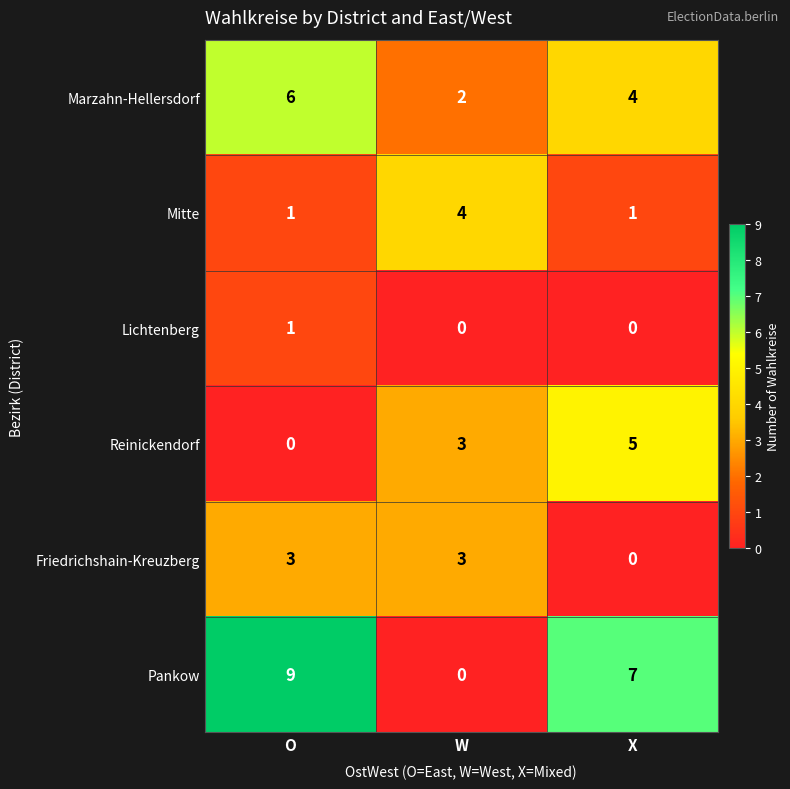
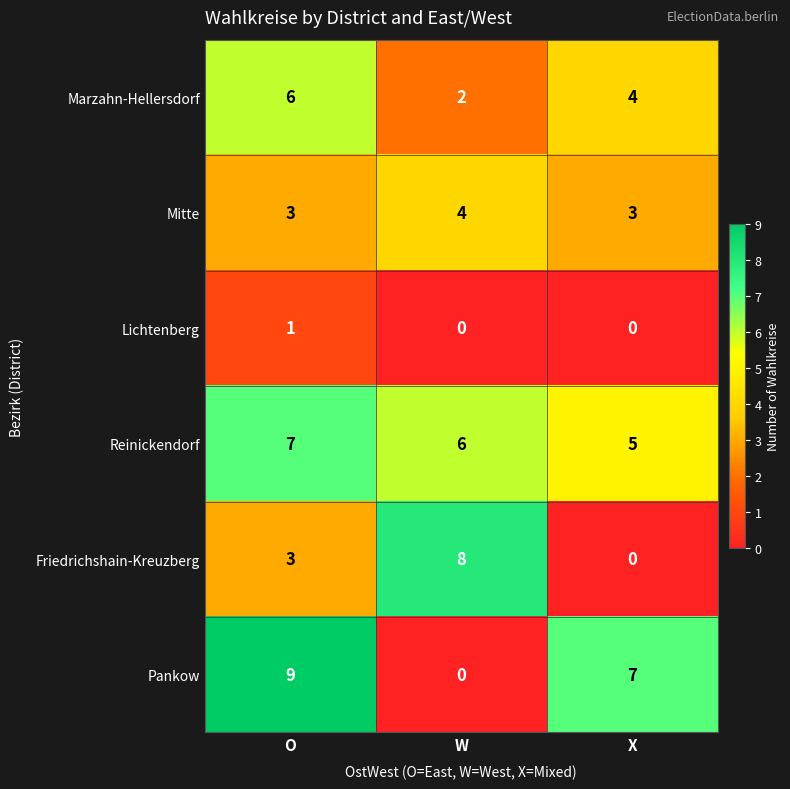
Mitte, O: 1 -> 3
Mitte, X: 1 -> 3
Reinickendorf, O: 0 -> 7
Reinickendorf, W: 3 -> 6
Friedrichshain-Kreuzberg, W: 3 -> 8
